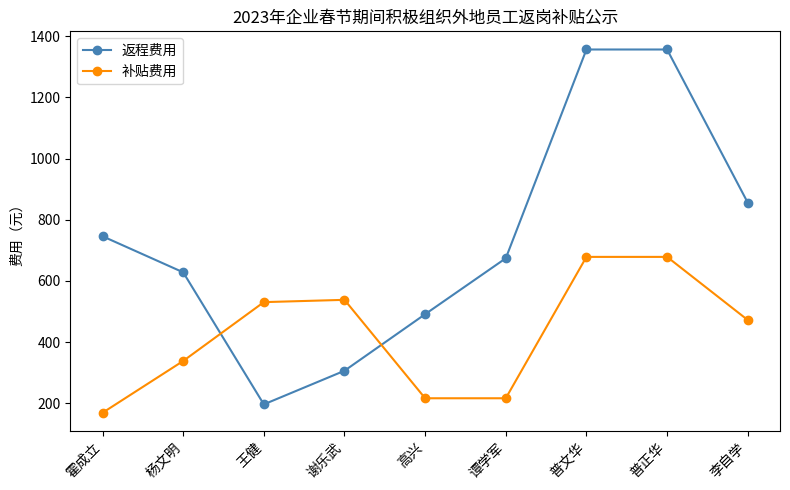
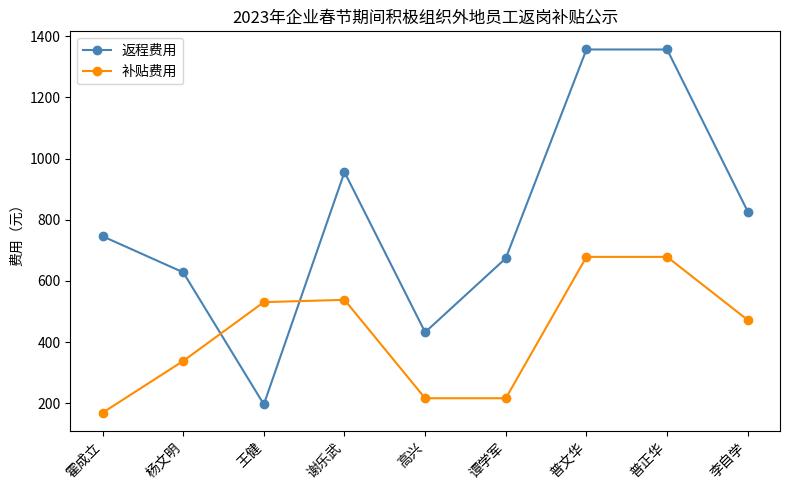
返程费用, 谢乐武: 310 -> 960
返程费用, 高兴: 490 -> 430
返程费用, 李自学: 860 -> 830
